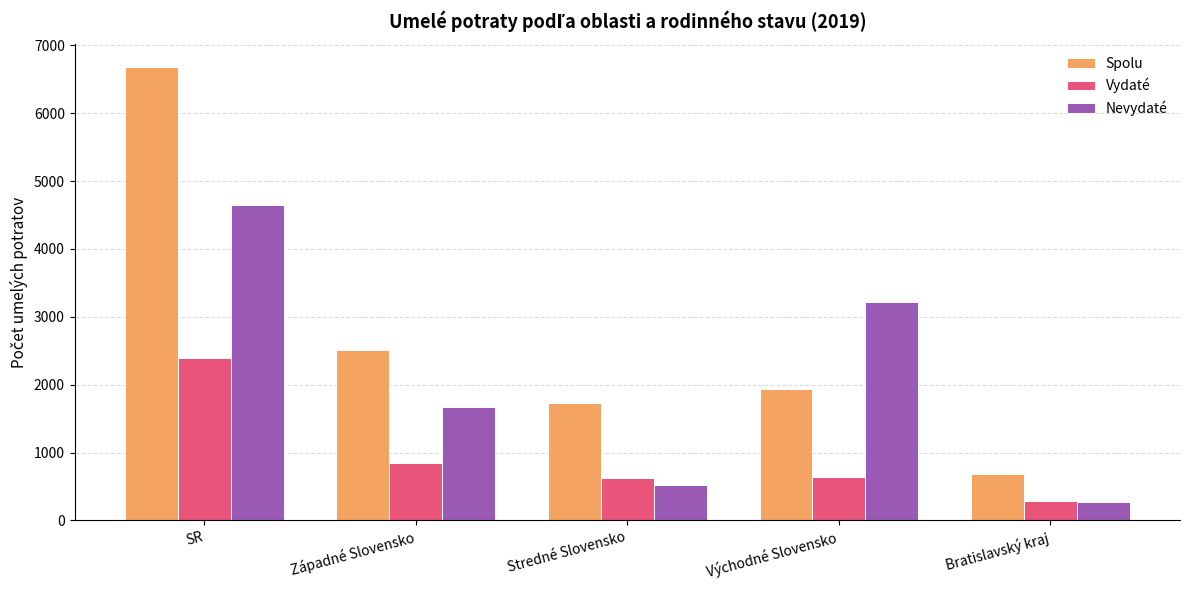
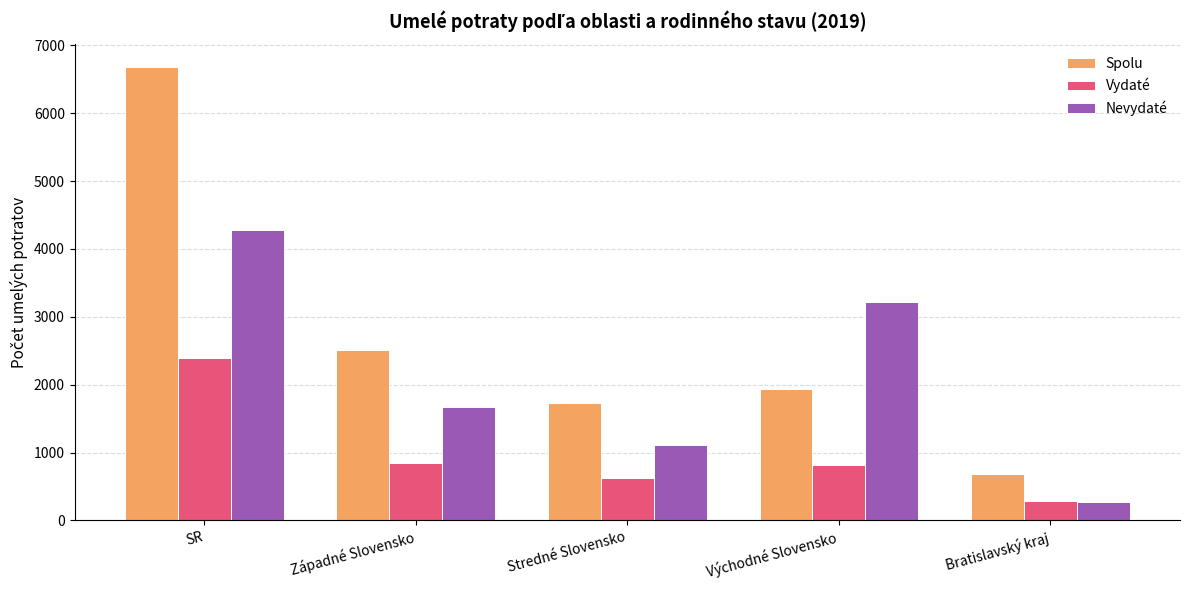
Nevydaté, SR: 4600 -> 4300
Nevydaté, Stredné Slovensko: 500 -> 1100
Vydaté, Východné Slovensko: 600 -> 800
